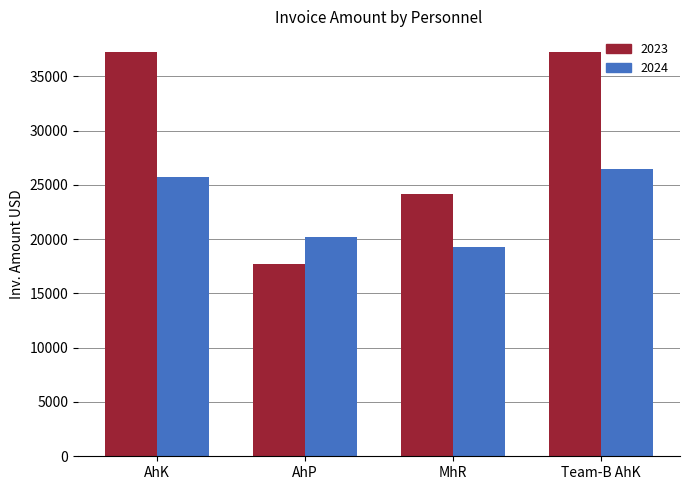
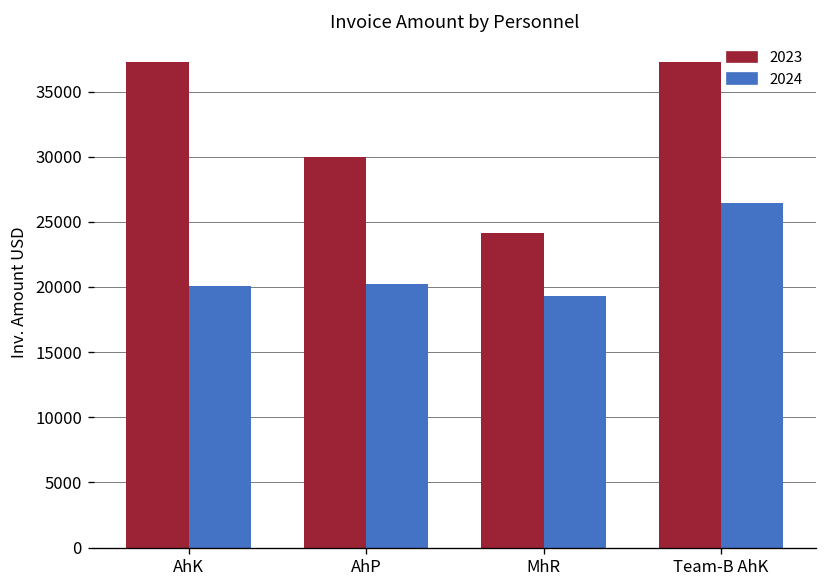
2024, AhK: 25700 -> 20100
2023, AhP: 17700 -> 30000
